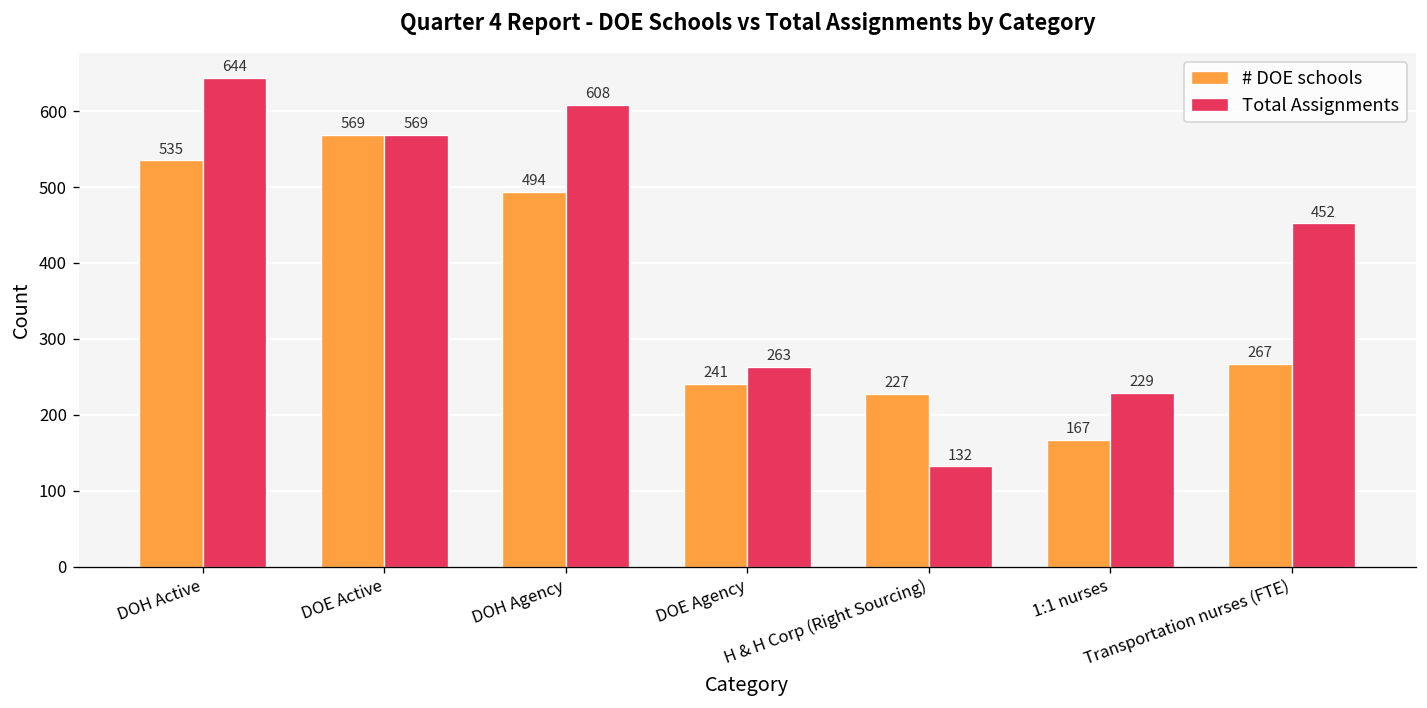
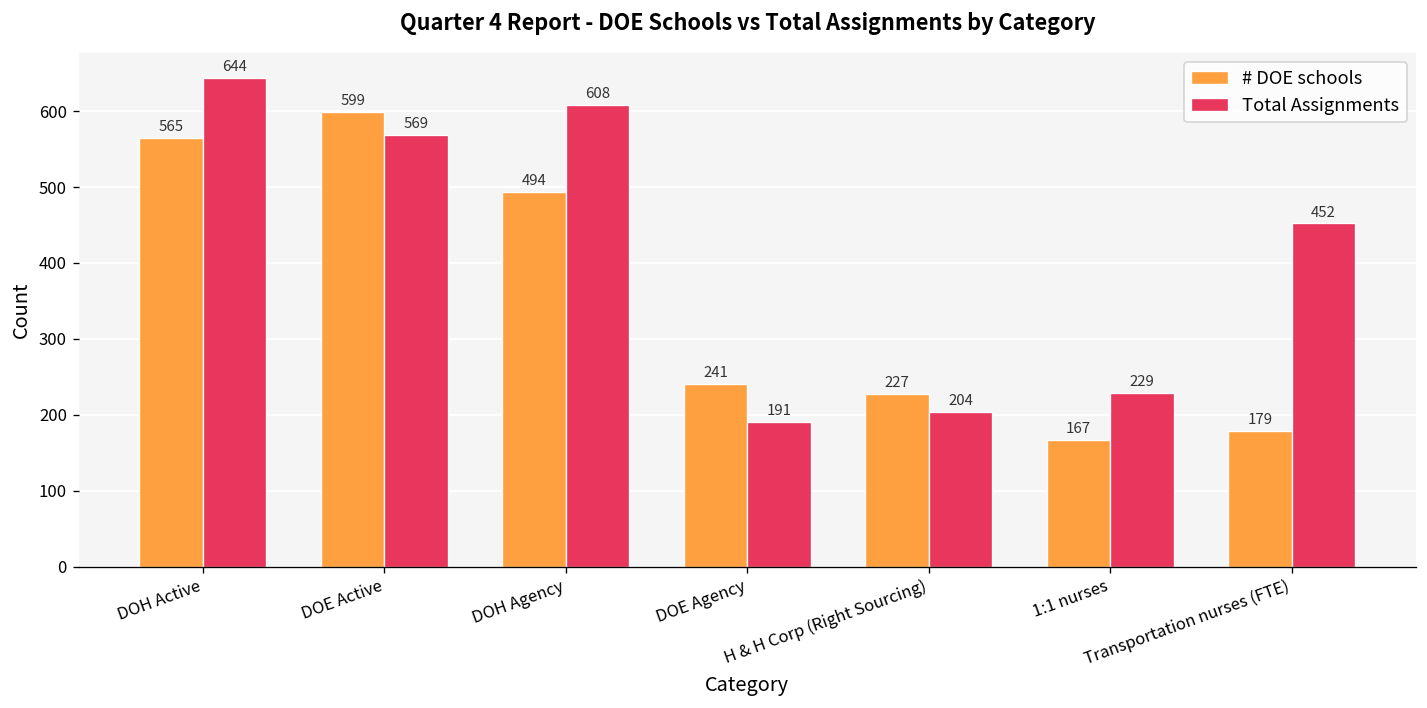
# DOE schools, DOH Active: 535 -> 565
# DOE schools, DOE Active: 569 -> 599
Total Assignments, DOE Agency: 263 -> 191
Total Assignments, H & H Corp (Right Sourcing): 132 -> 204
# DOE schools, Transportation nurses (FTE): 267 -> 179
